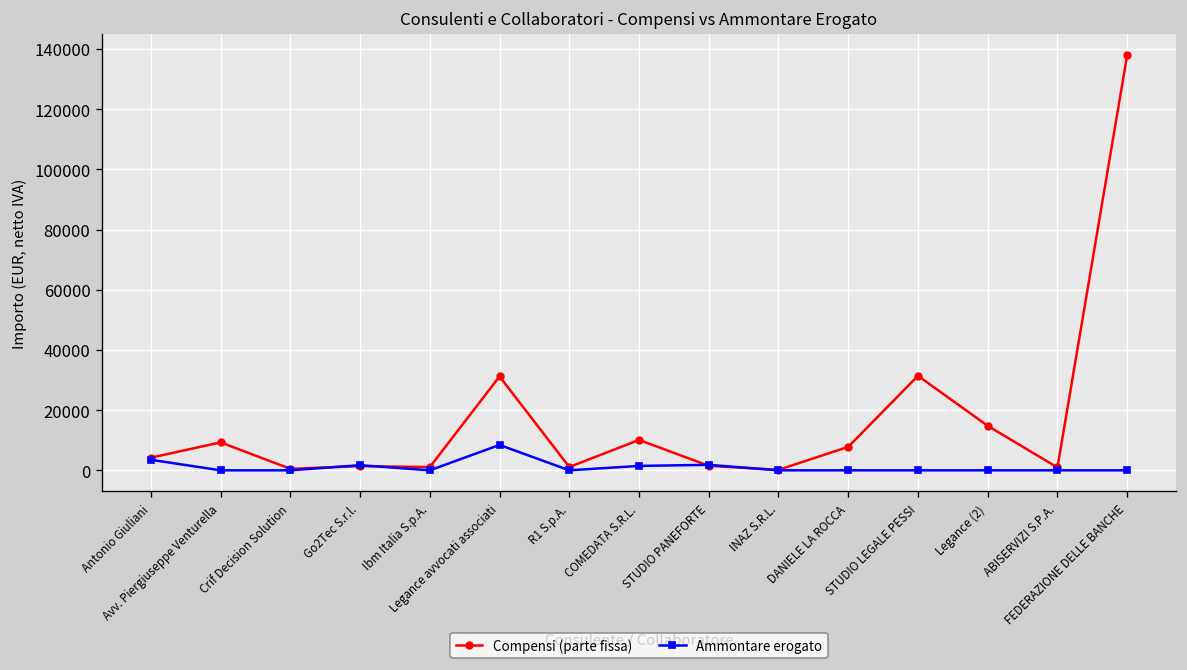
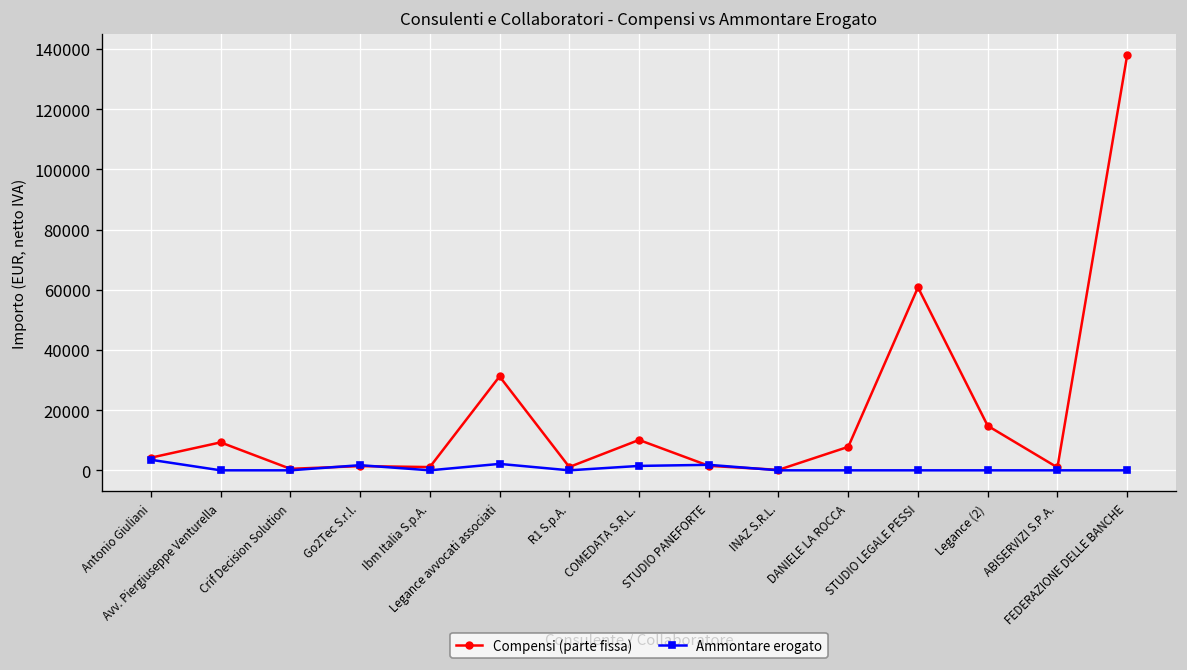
Ammontare erogato, Legance avvocati associati: 8000 -> 2000
Compensi (parte fissa), STUDIO LEGALE PESSI: 31000 -> 61000
